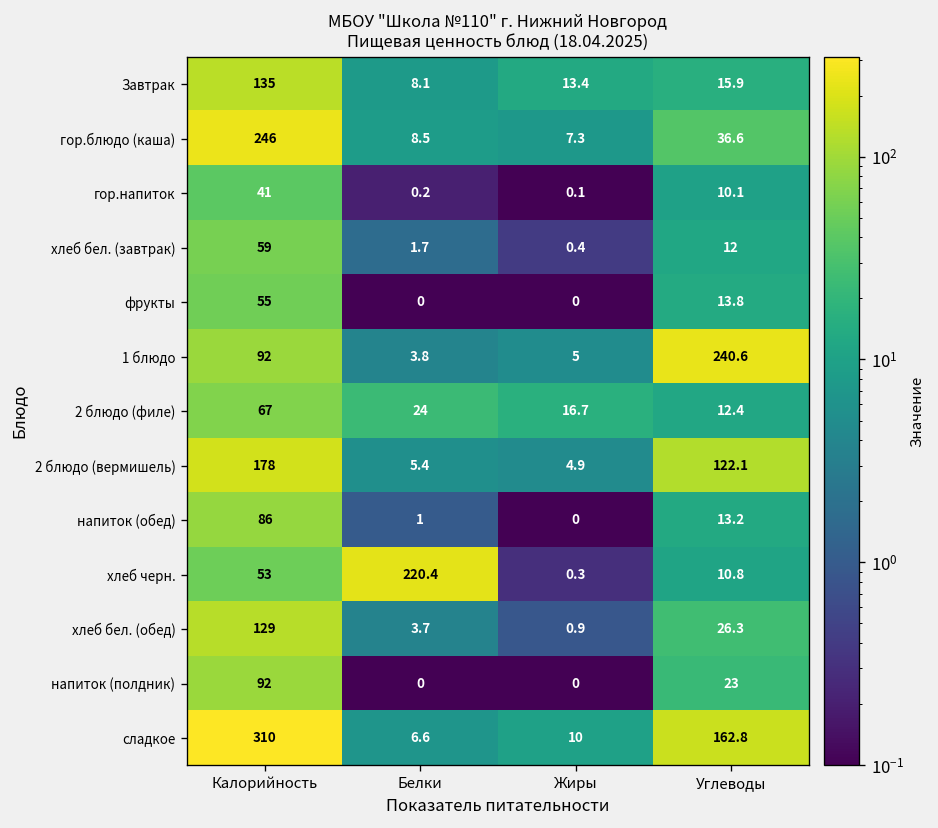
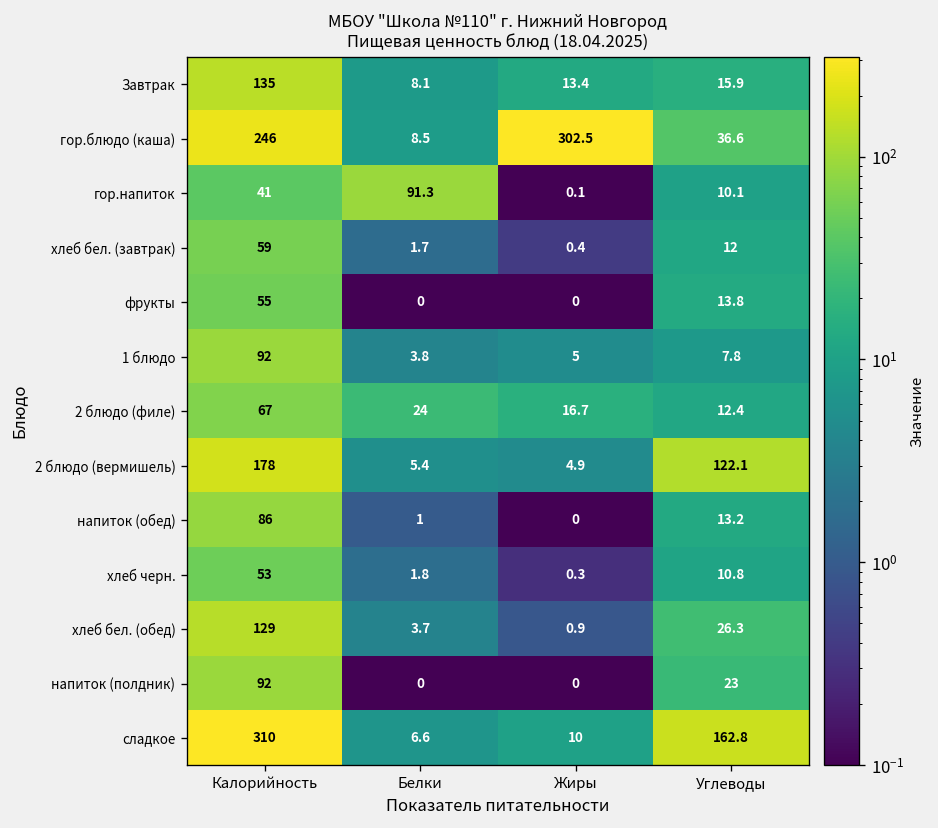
гор.блюдо (каша), Жиры: 7.3 -> 302.5
гор.напиток, Белки: 0.2 -> 91.3
1 блюдо, Углеводы: 240.6 -> 7.8
хлеб черн., Белки: 220.4 -> 1.8
